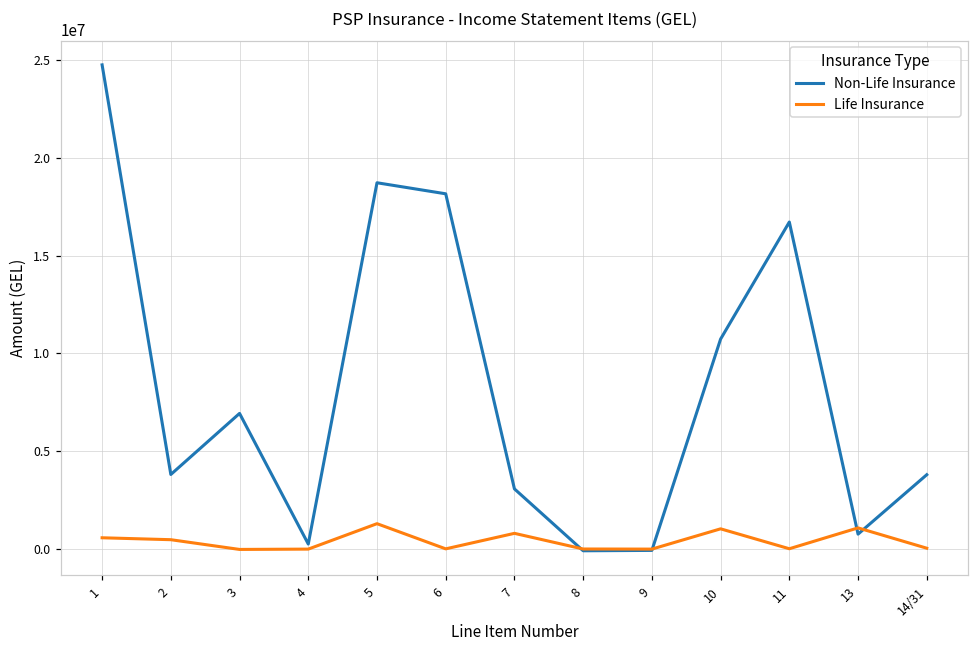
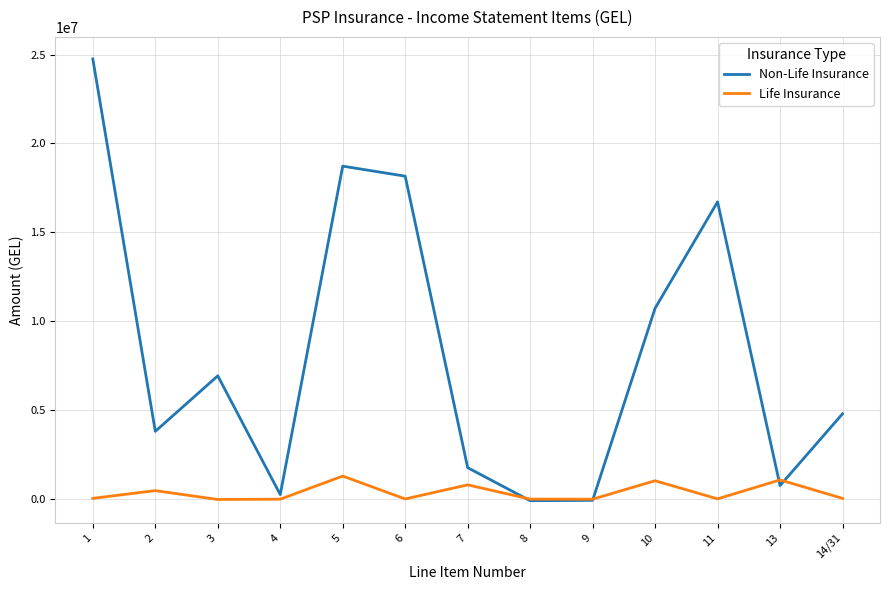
Life Insurance, 1: 600000 -> 0
Non-Life Insurance, 7: 3100000 -> 1800000
Non-Life Insurance, 14/31: 3800000 -> 4800000
